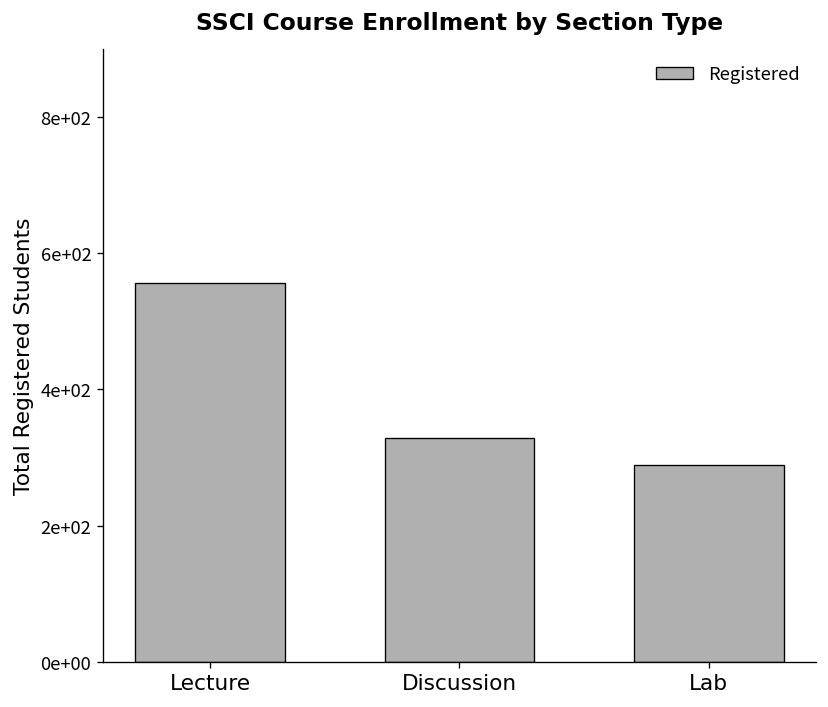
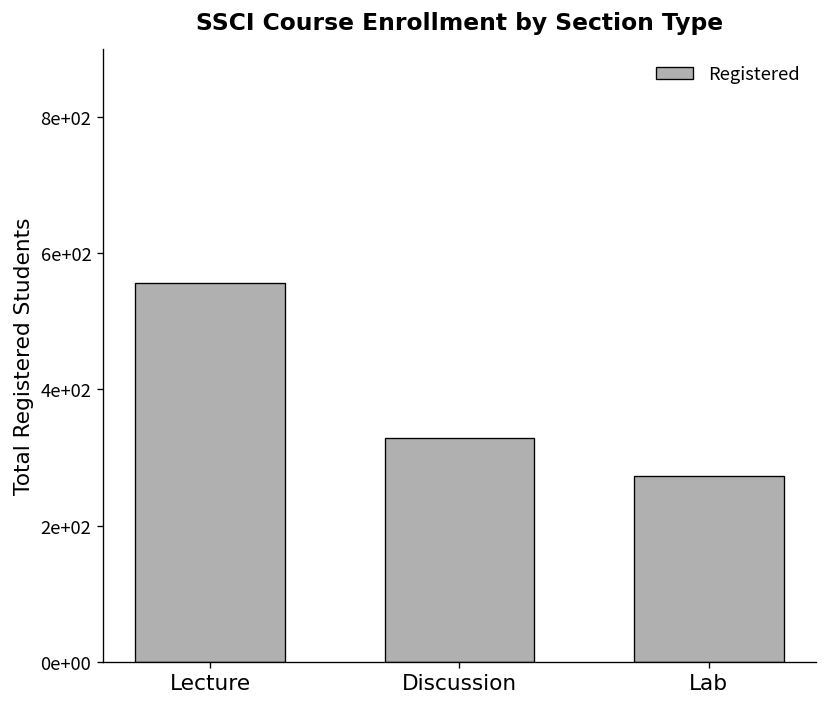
Lab: 290 -> 270
